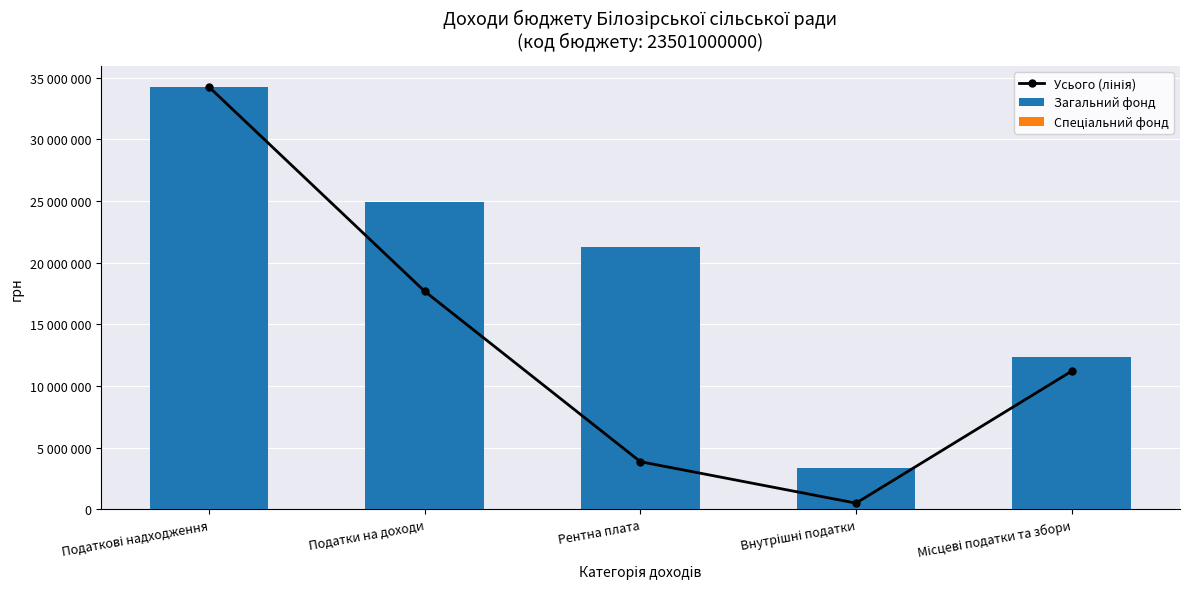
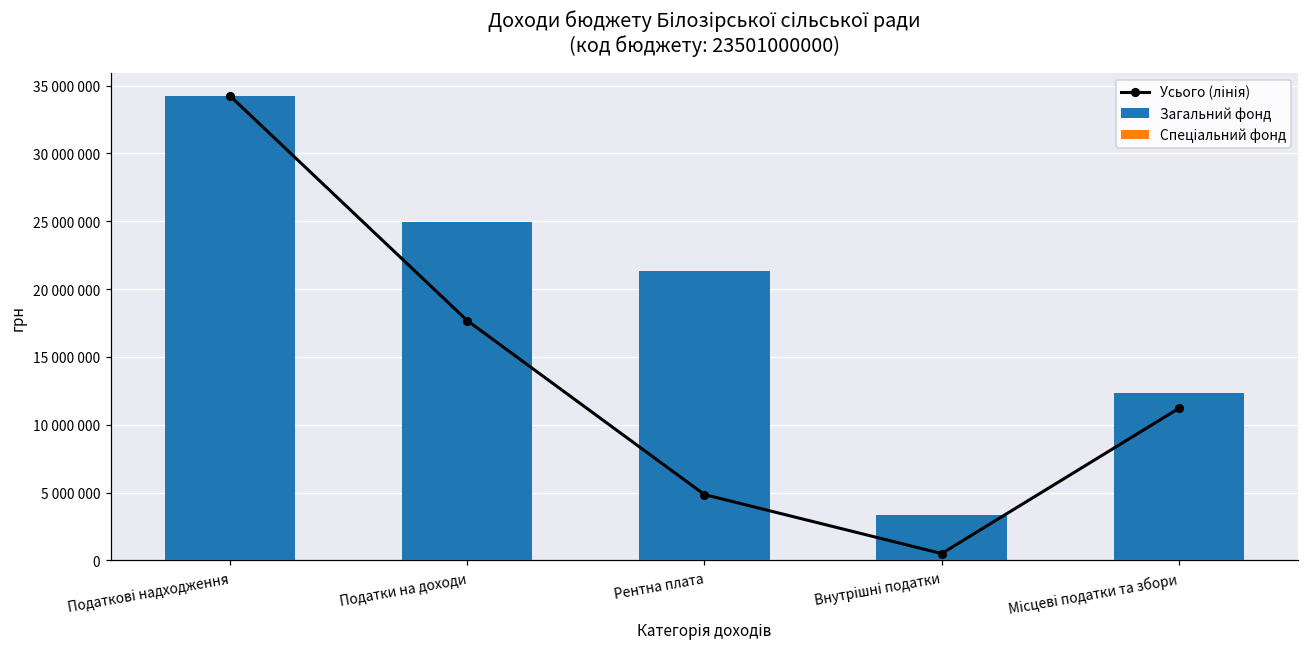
Усього (лінія), Рентна плата: 3900000 -> 4800000
